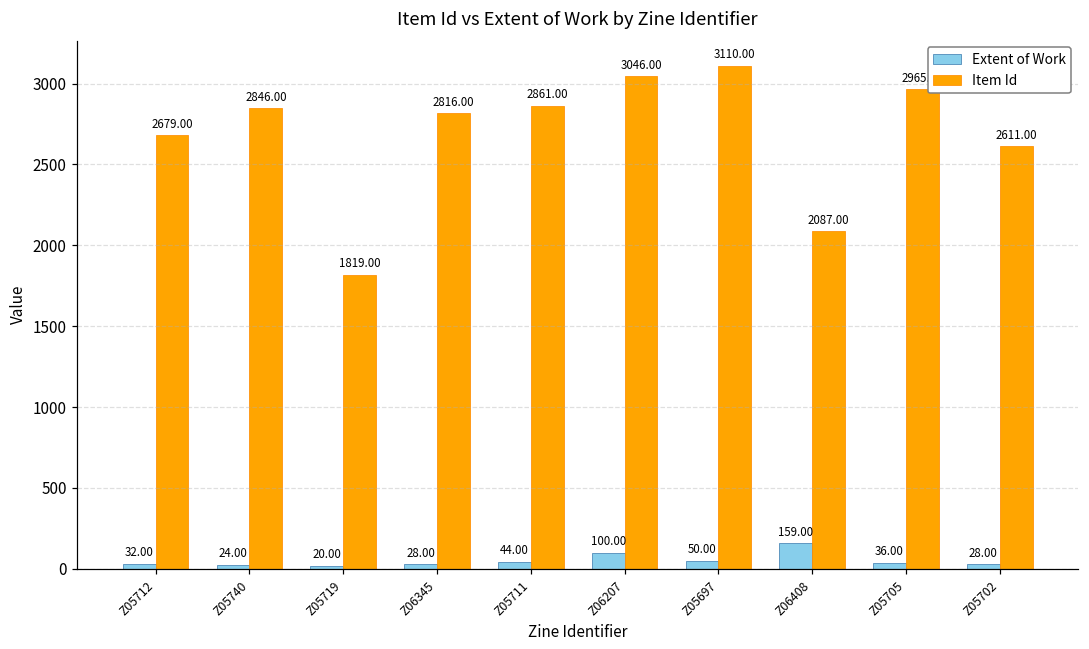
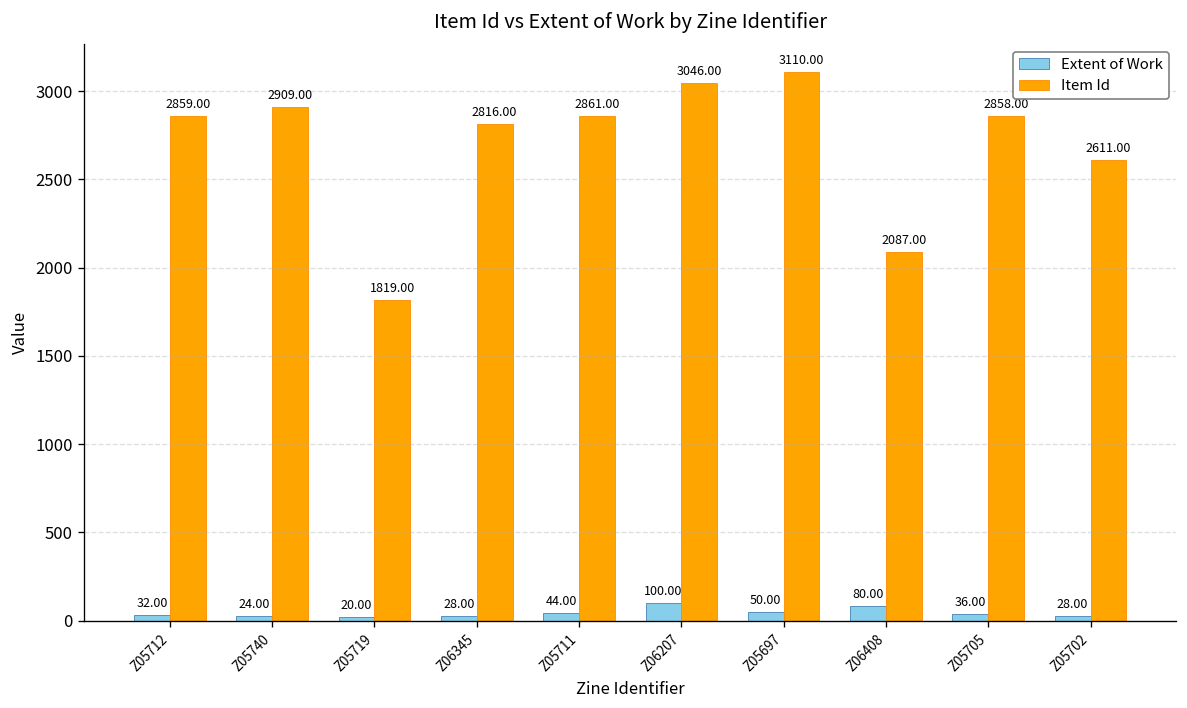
Item Id, Z05712: 2679.00 -> 2859.00
Item Id, Z05740: 2846.00 -> 2909.00
Extent of Work, Z06408: 159.00 -> 80.00
Item Id, Z05705: 2970 -> 2860
